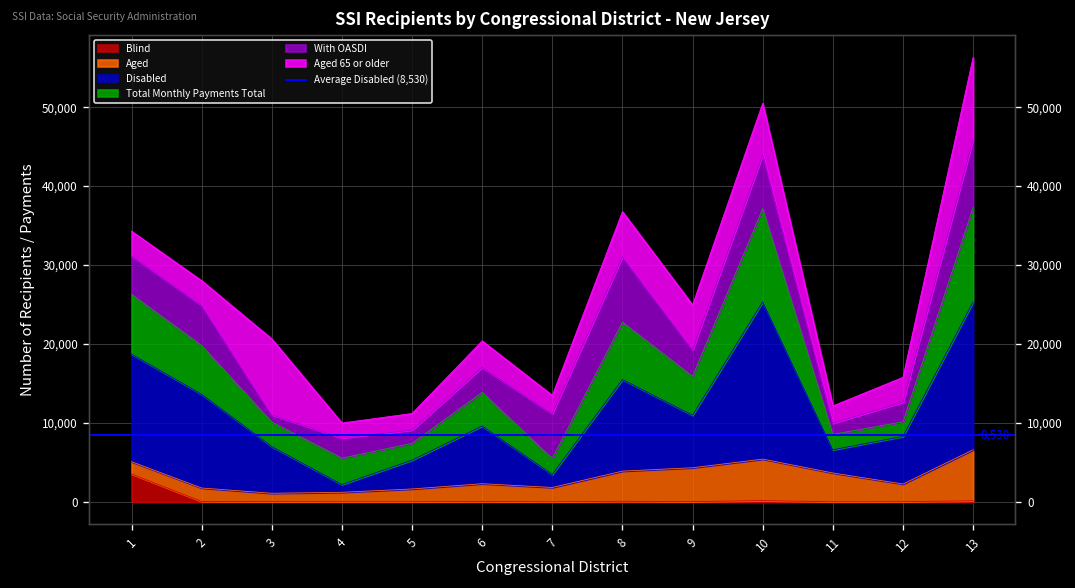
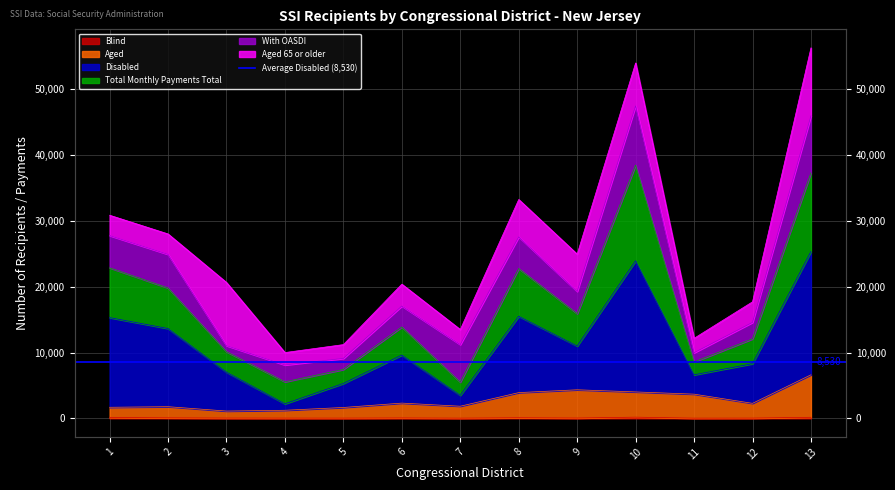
Blind, 1: 4,000 -> 0
With OASDI, 8: 8,000 -> 5,000
Aged, 10: 5,000 -> 4,000
Total Monthly Payments Total, 10: 12,000 -> 15,000
With OASDI, 10: 7,000 -> 9,000
Total Monthly Payments Total, 12: 2,000 -> 4,000
